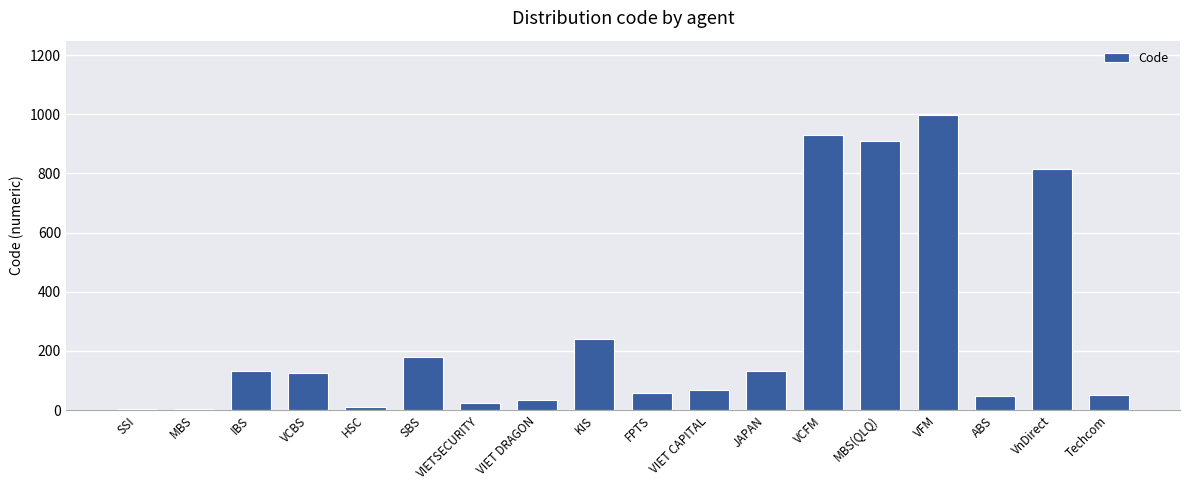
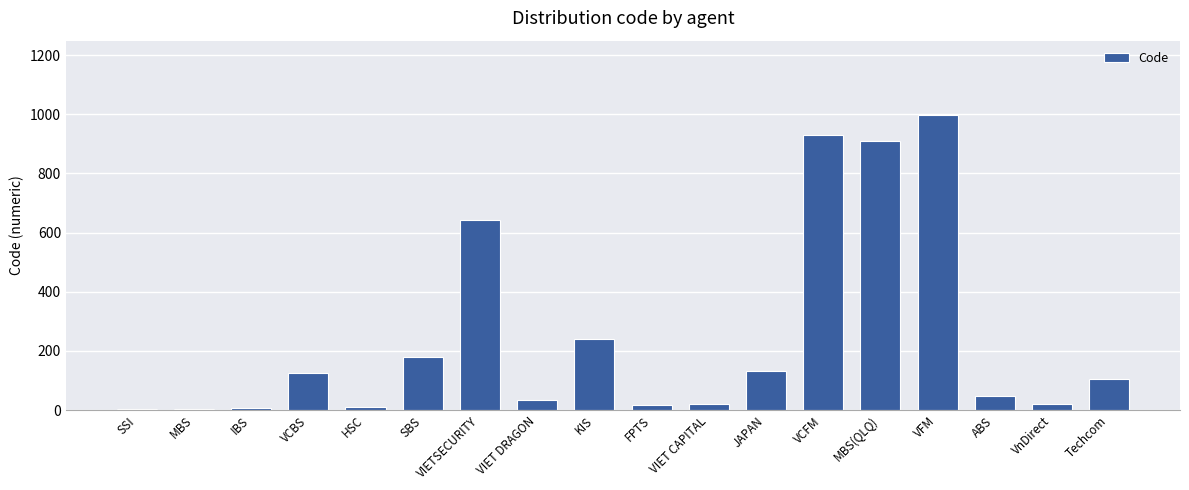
IBS: 130 -> 10
VIETSECURITY: 20 -> 640
FPTS: 60 -> 20
VIET CAPITAL: 70 -> 20
VnDirect: 820 -> 20
Techcom: 50 -> 110
